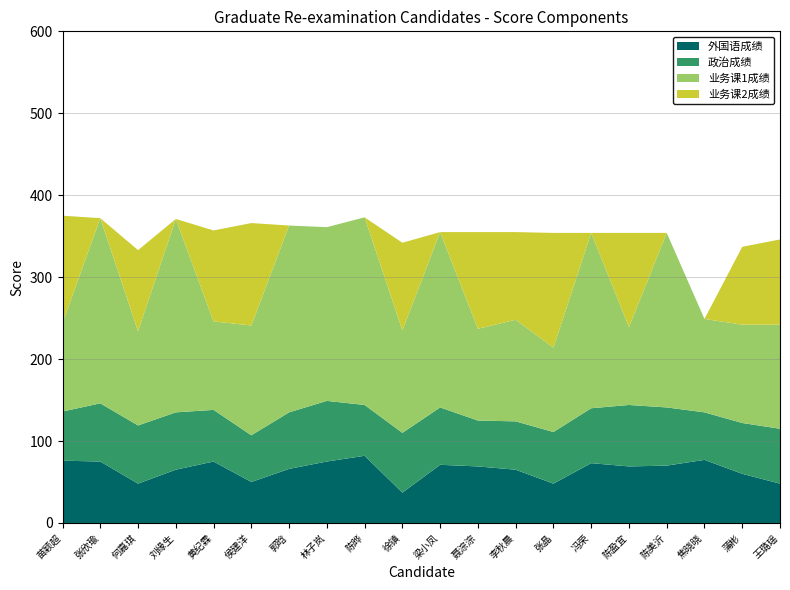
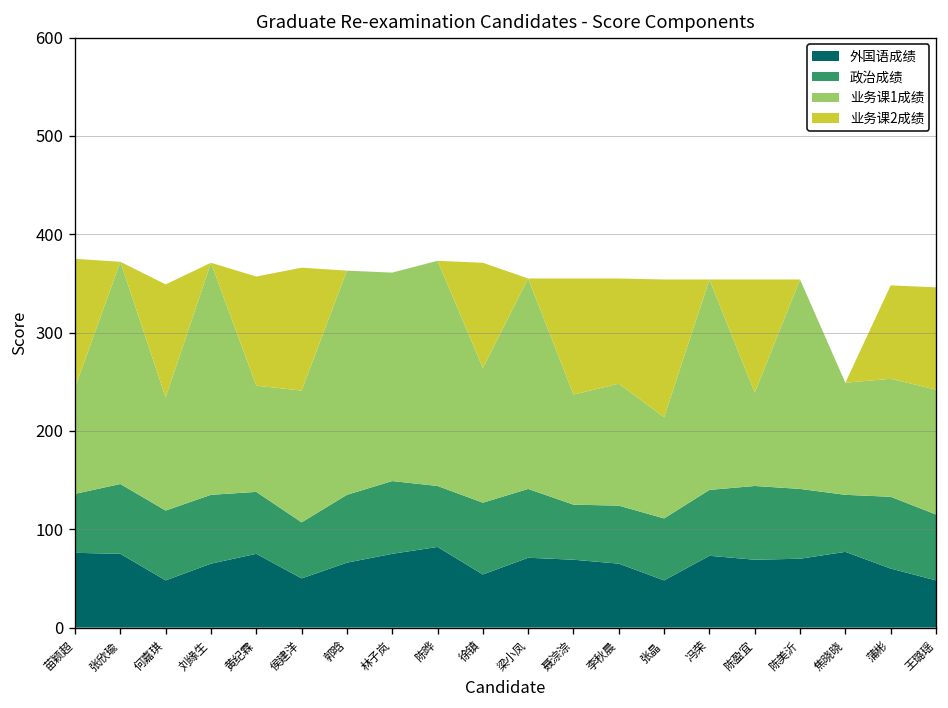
业务课2成绩, 何嘉琪: 100 -> 120
外国语成绩, 徐镇: 40 -> 50
业务课1成绩, 徐镇: 130 -> 140
政治成绩, 蒲彬: 60 -> 70
